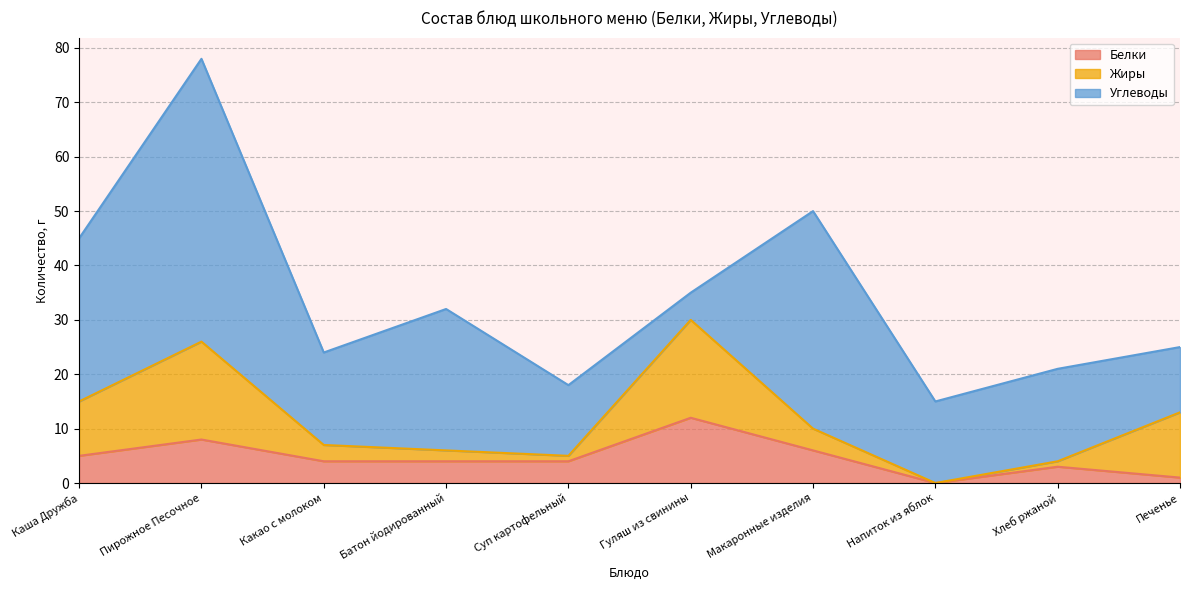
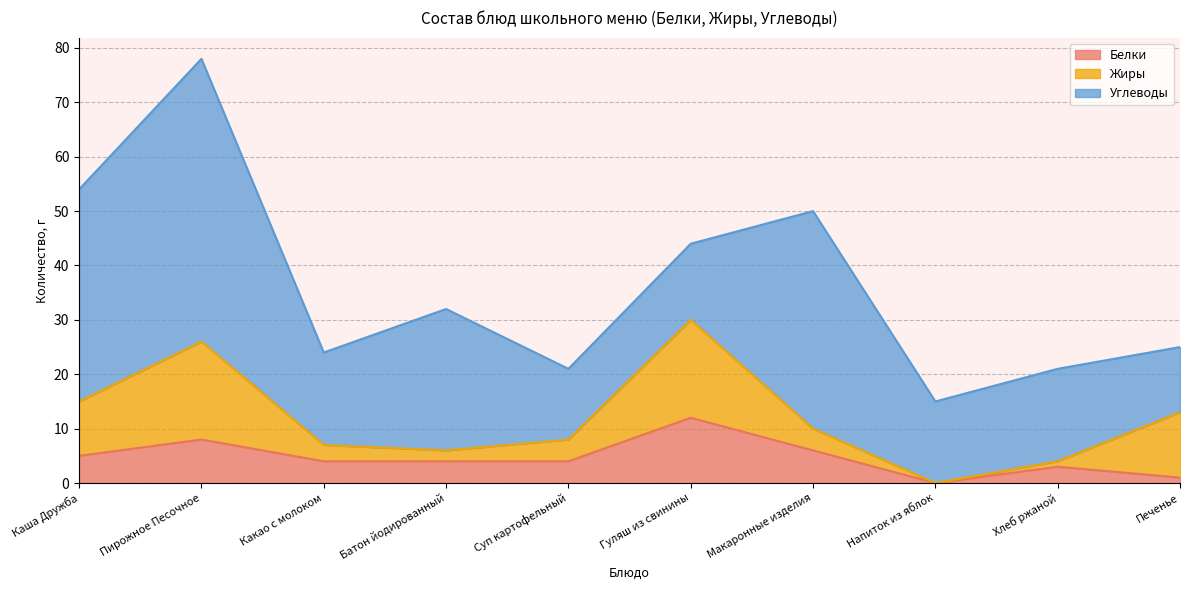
Углеводы, Каша Дружба: 30 -> 39
Жиры, Суп картофельный: 1 -> 4
Углеводы, Гуляш из свинины: 5 -> 14
